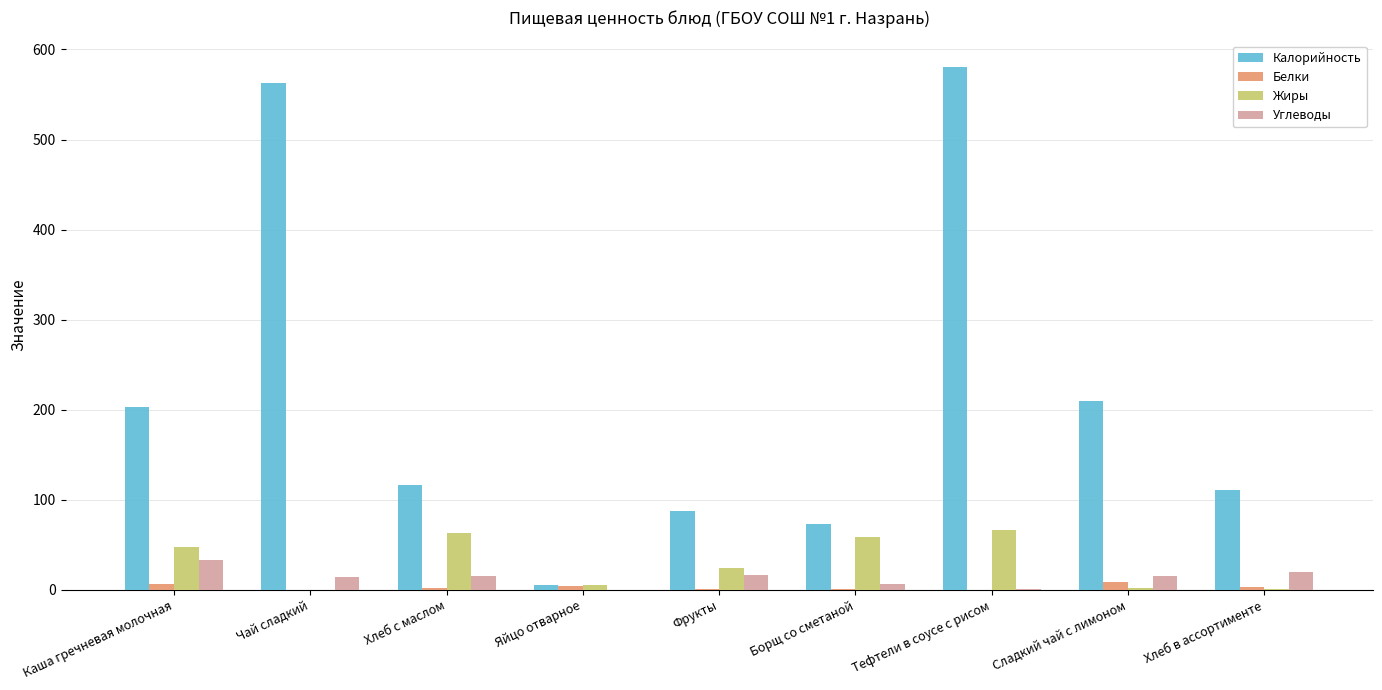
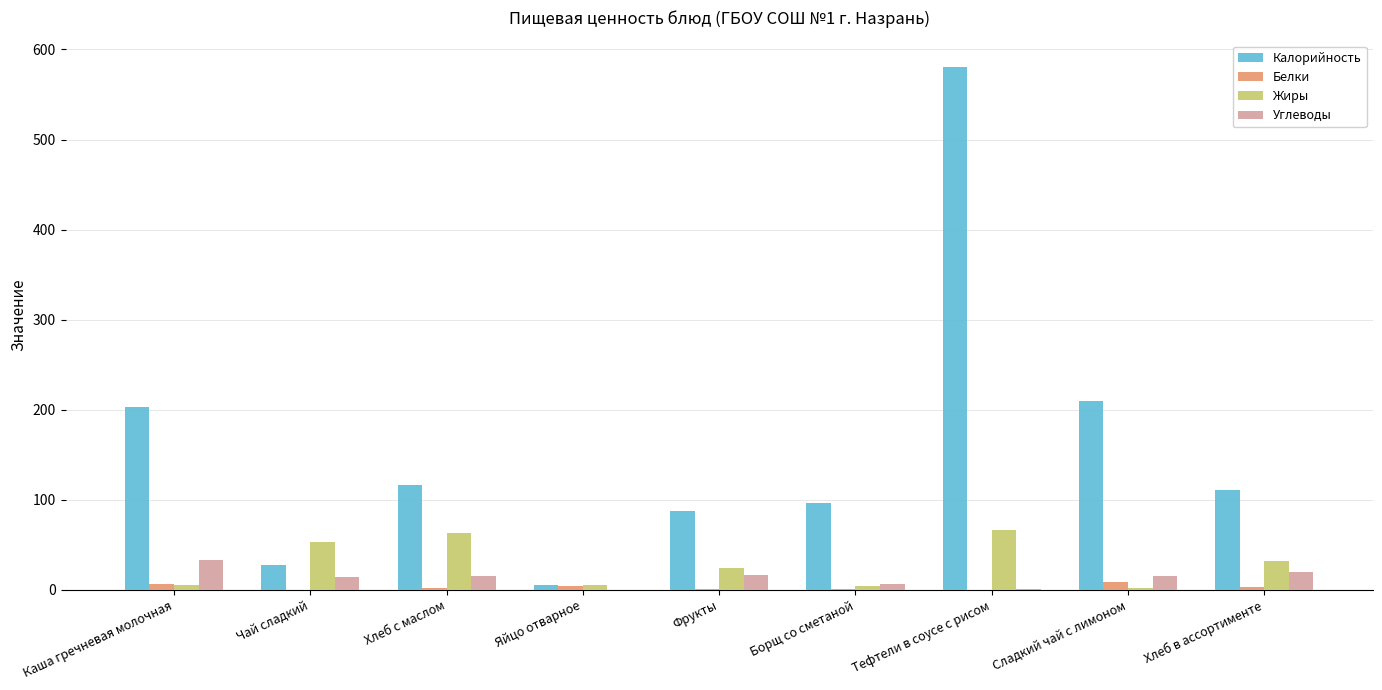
Жиры, Каша гречневая молочная: 50 -> 10
Калорийность, Чай сладкий: 560 -> 30
Жиры, Чай сладкий: 0 -> 50
Калорийность, Борщ со сметаной: 70 -> 100
Жиры, Борщ со сметаной: 60 -> 0
Жиры, Хлеб в ассортименте: 0 -> 30
